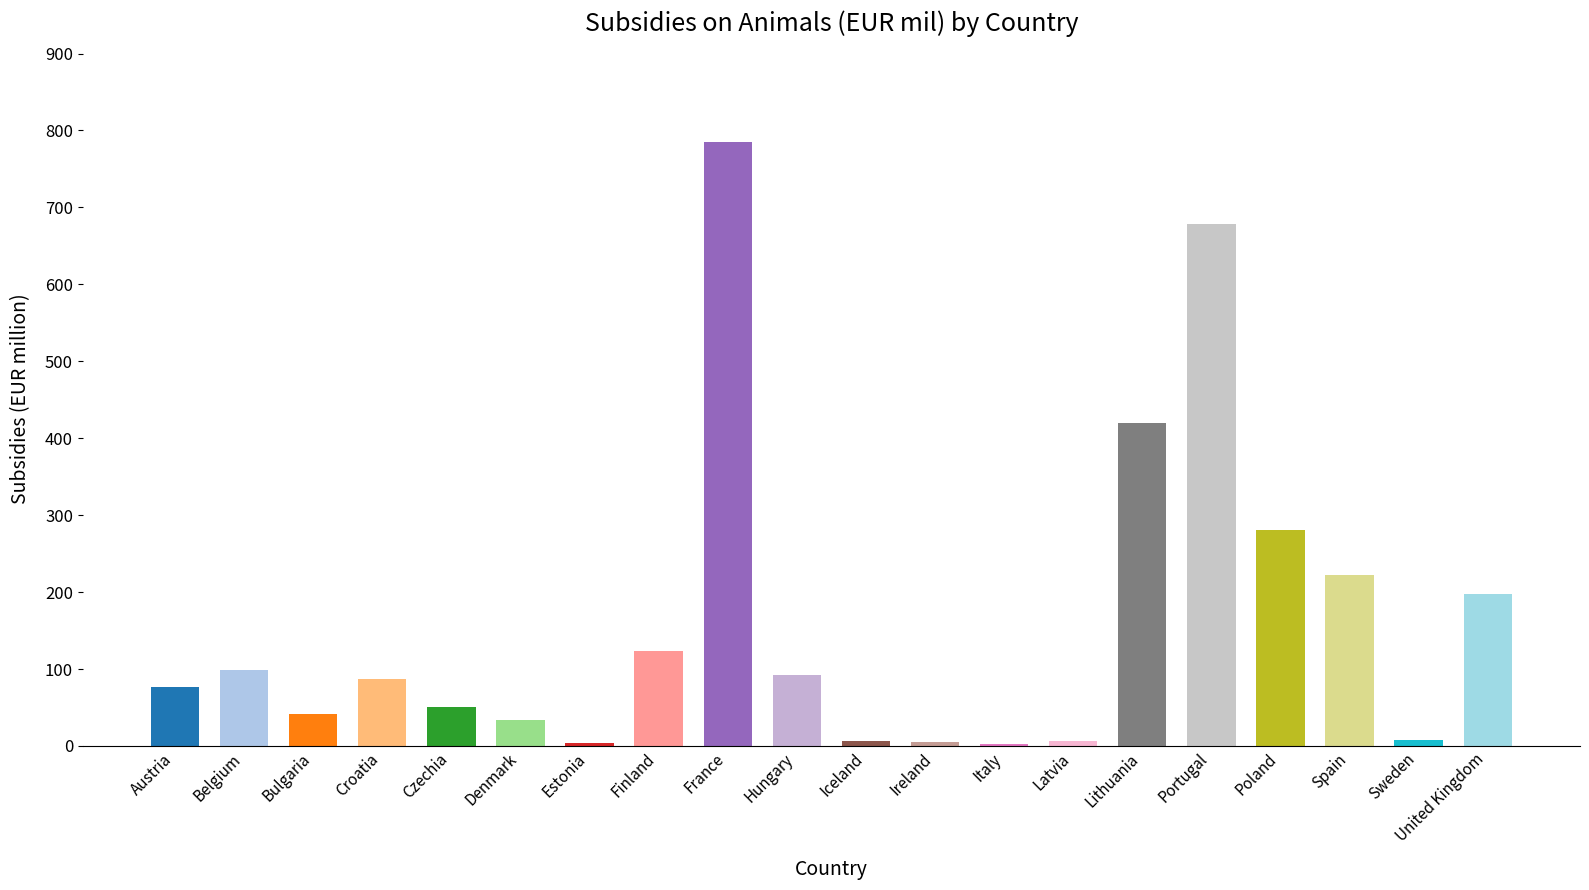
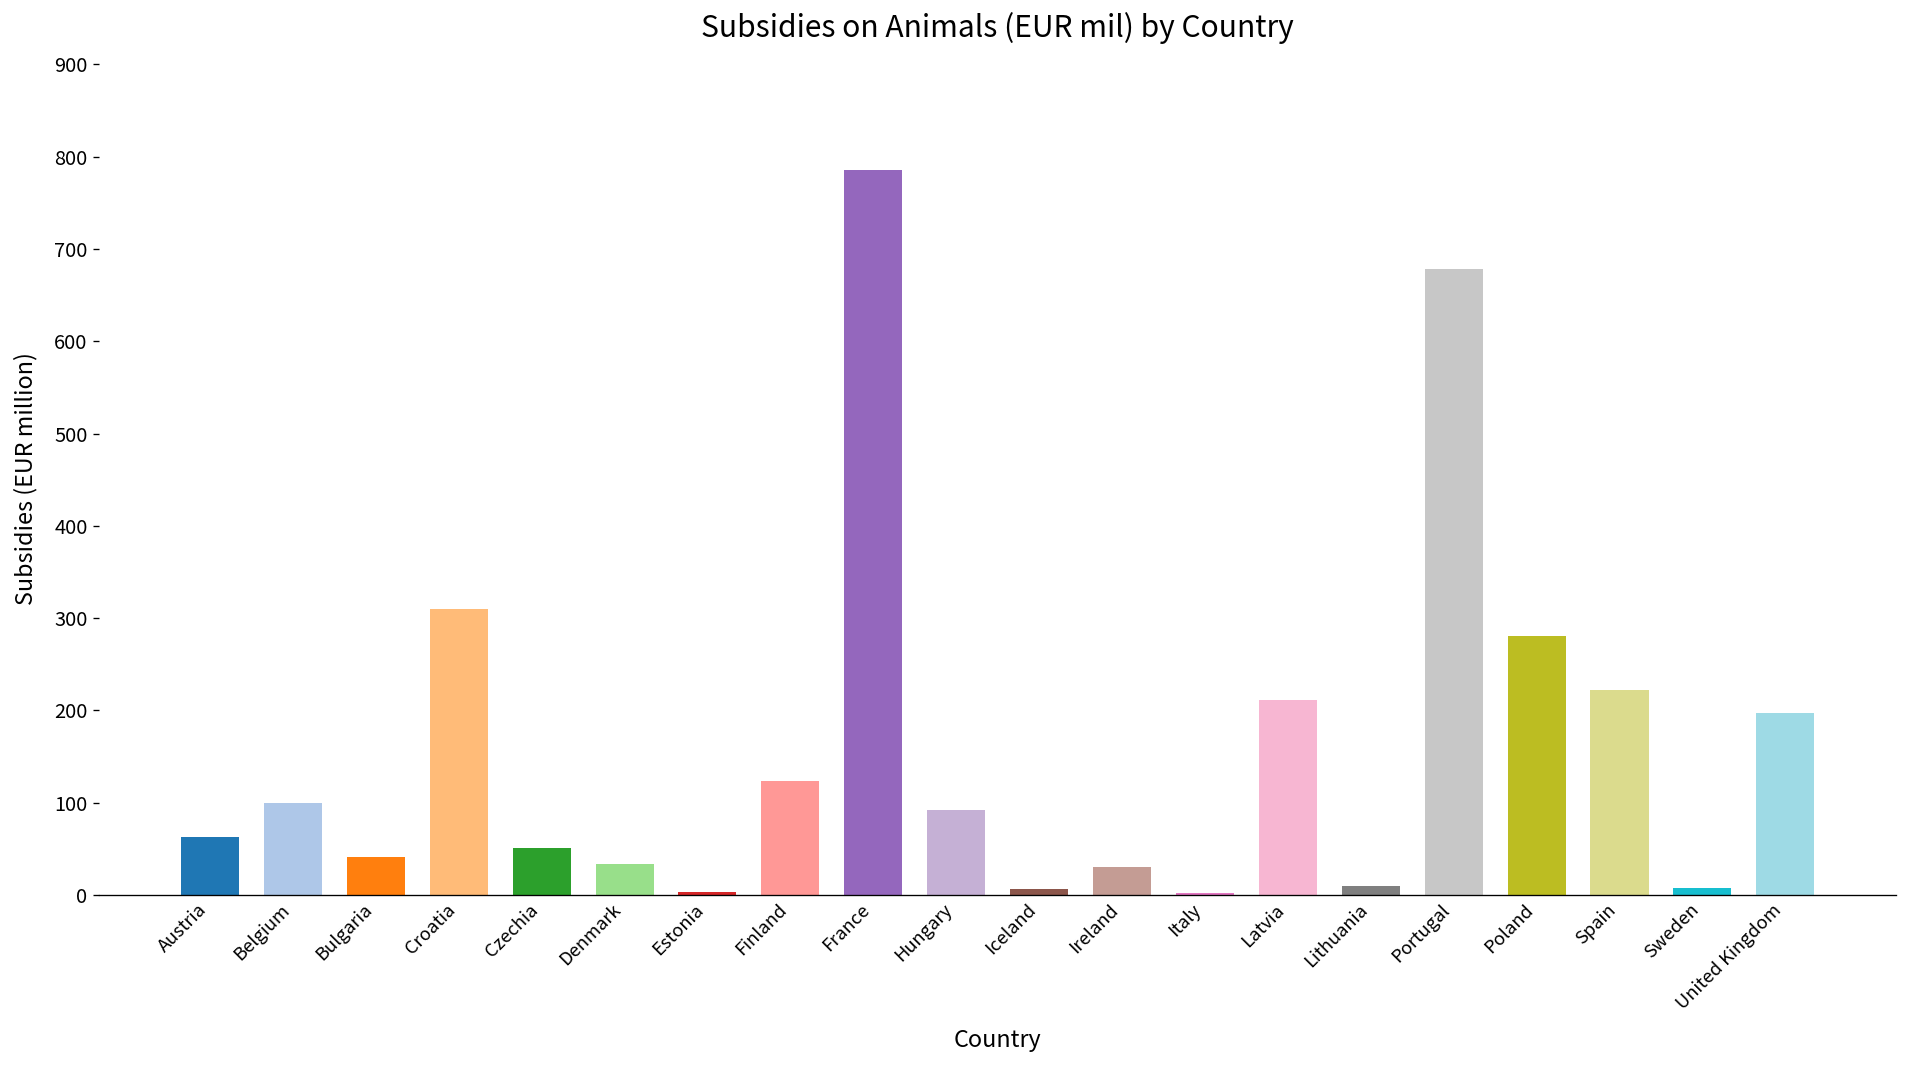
Austria: 80 -> 60
Croatia: 90 -> 310
Ireland: 10 -> 30
Latvia: 10 -> 210
Lithuania: 420 -> 10
